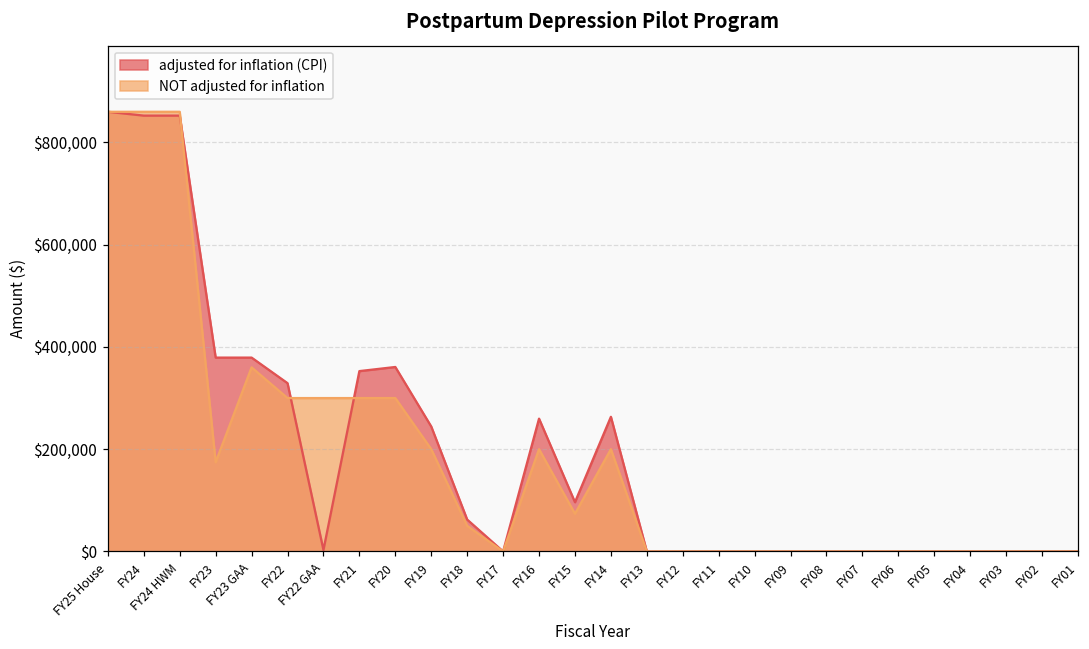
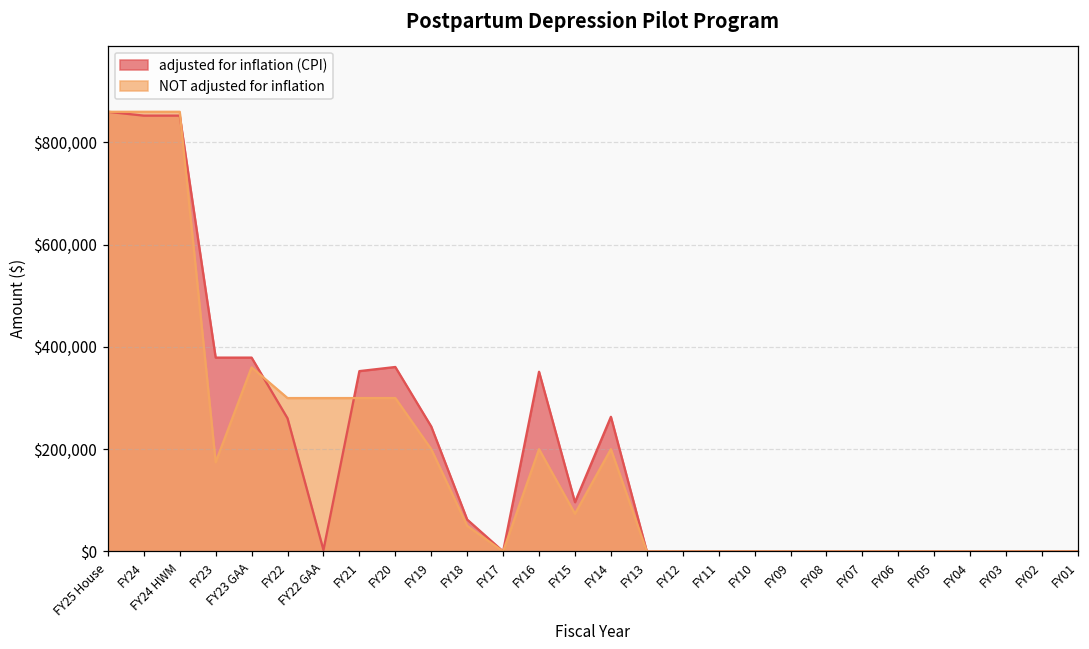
adjusted for inflation (CPI), FY22: $330,000 -> $260,000
adjusted for inflation (CPI), FY16: $260,000 -> $350,000
